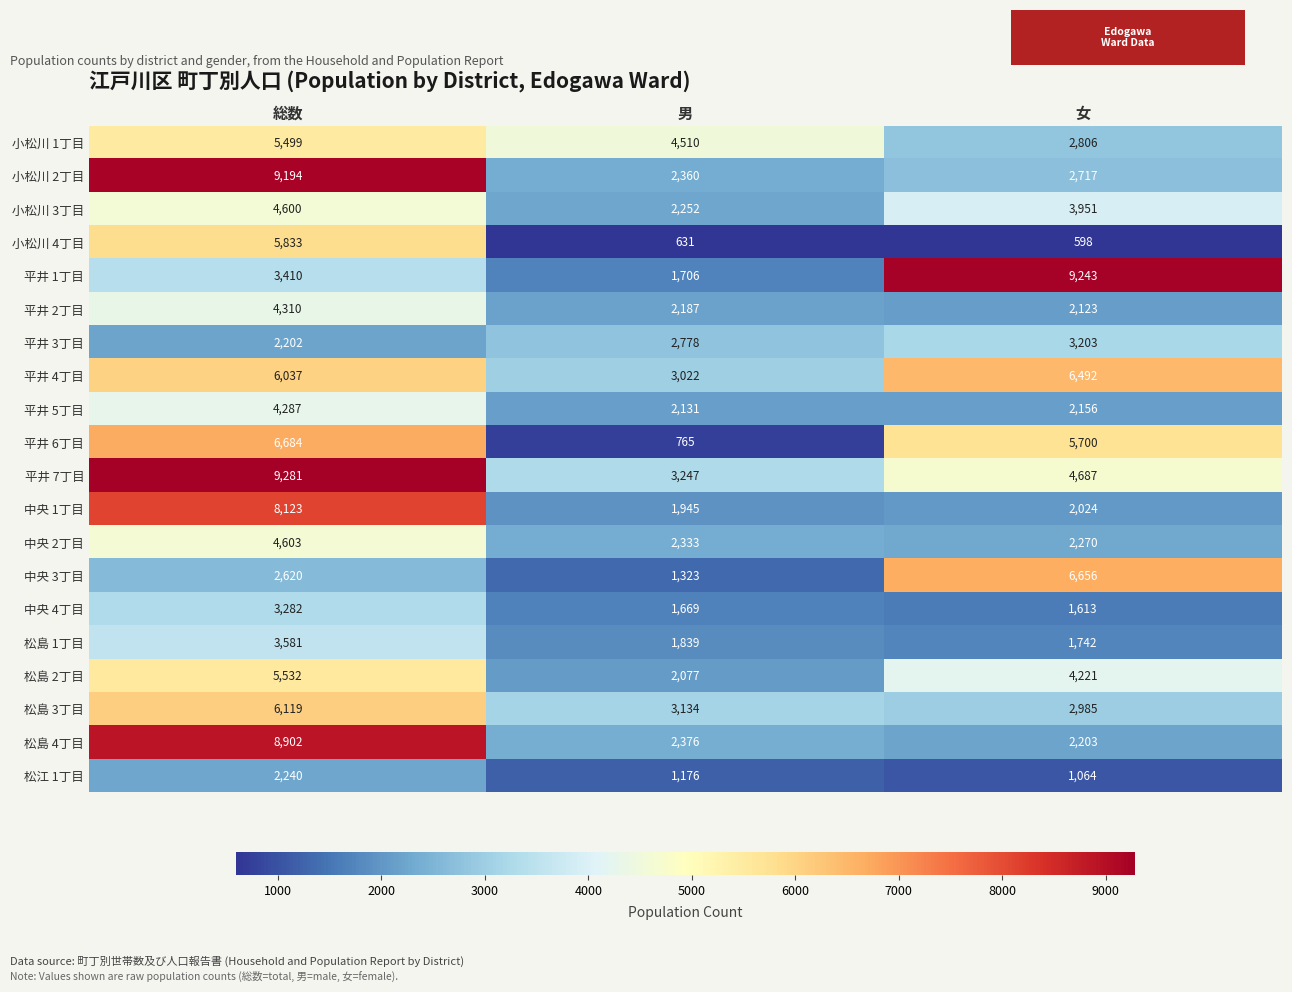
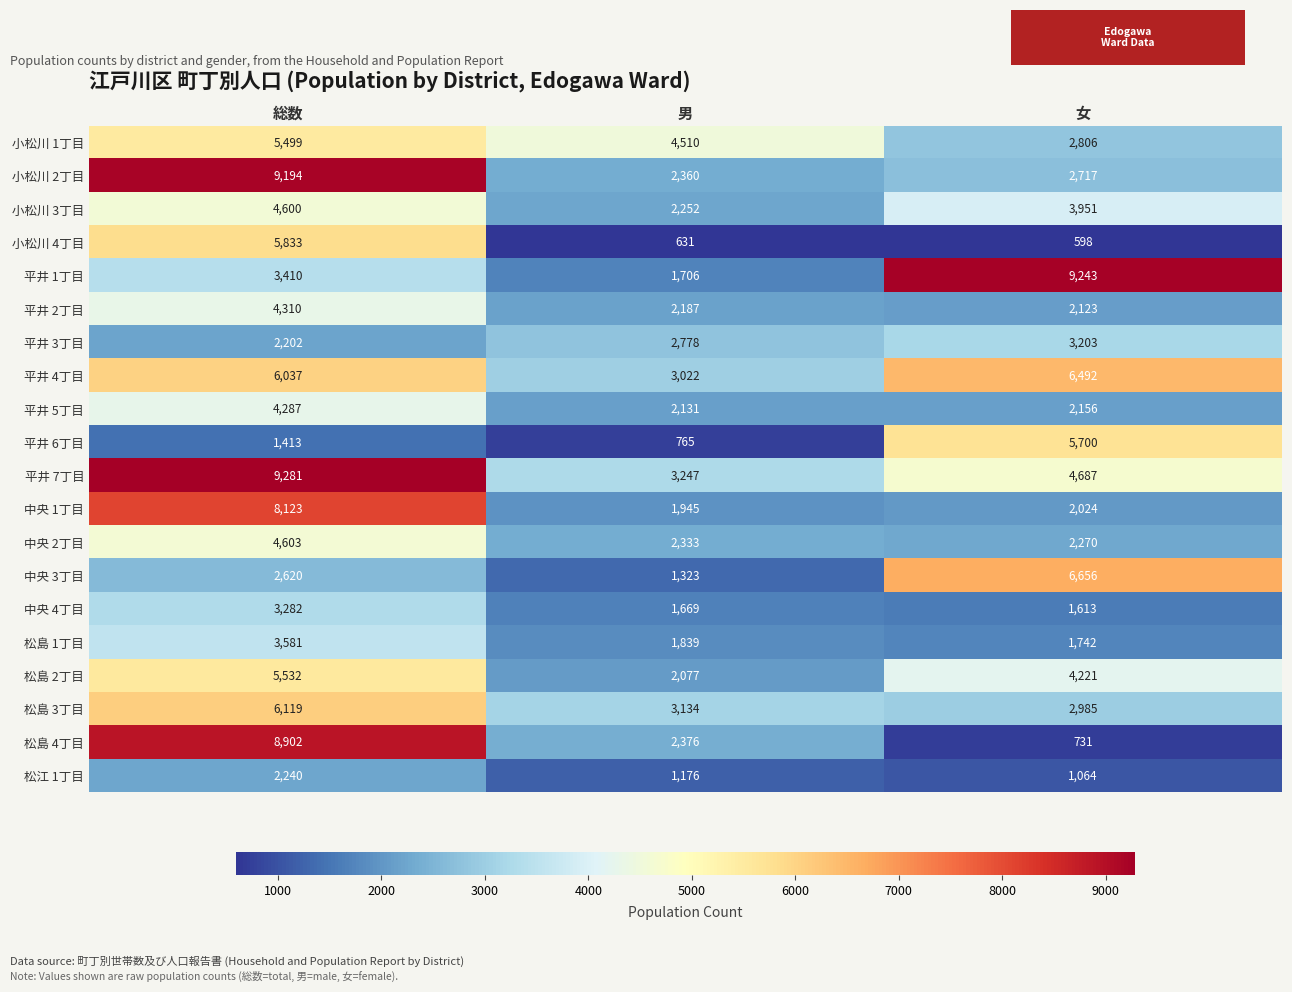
平井 6丁目, 総数: 6,684 -> 1,413
松島 4丁目, 女: 2,203 -> 731
